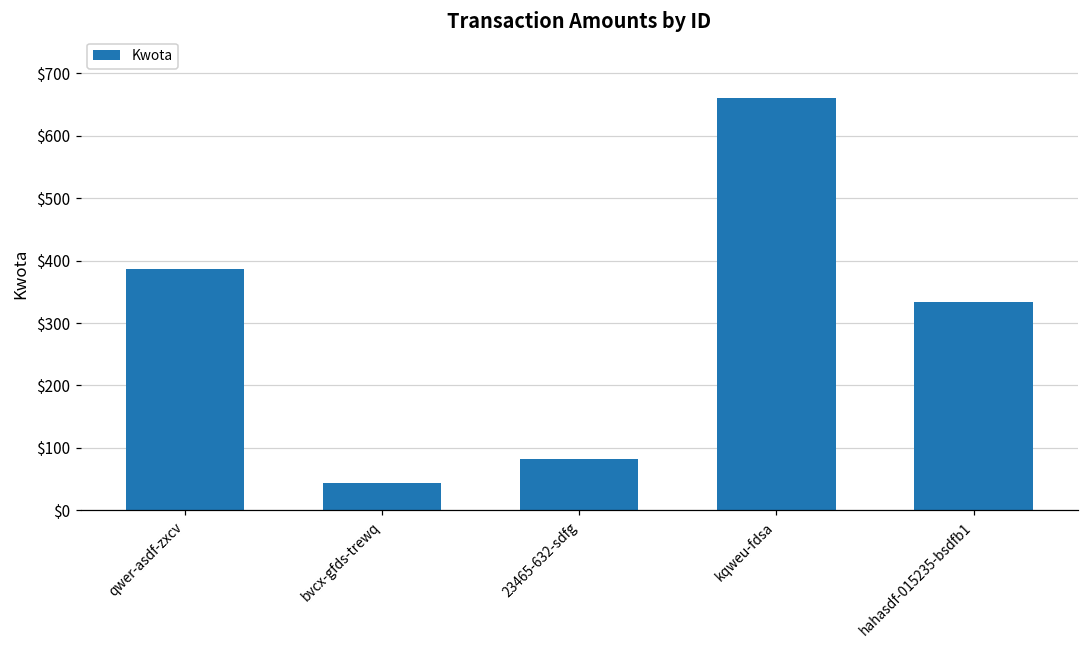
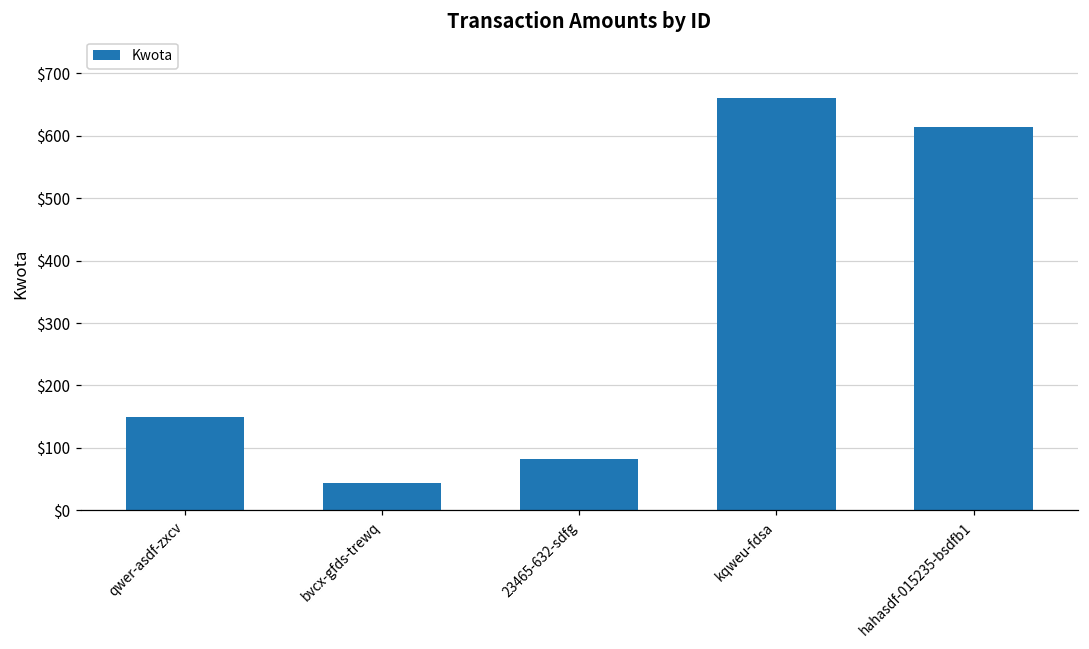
qwer-asdf-zxcv: $390 -> $150
hahasdf-015235-bsdfb1: $330 -> $620
